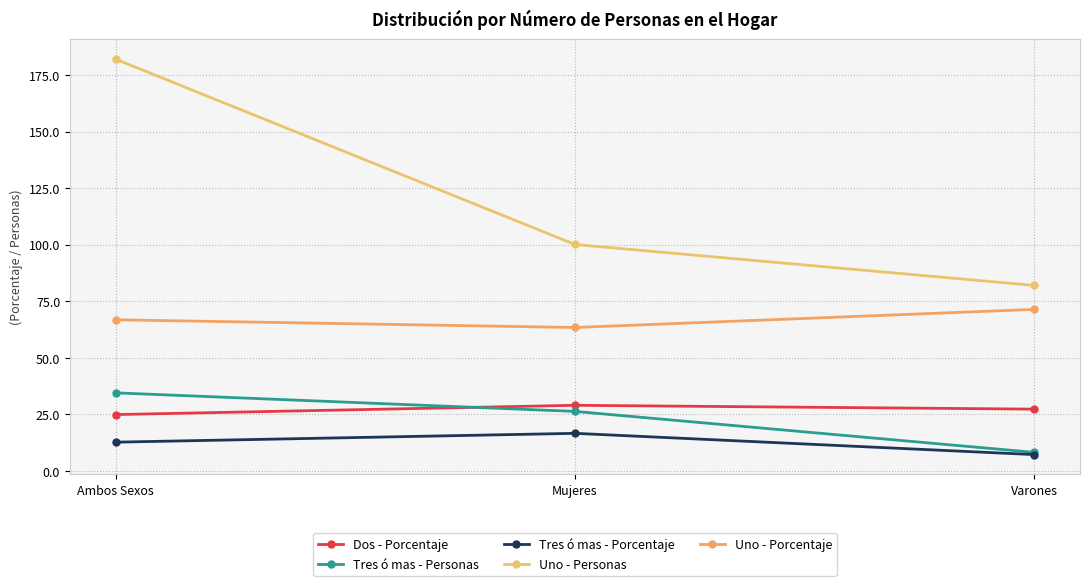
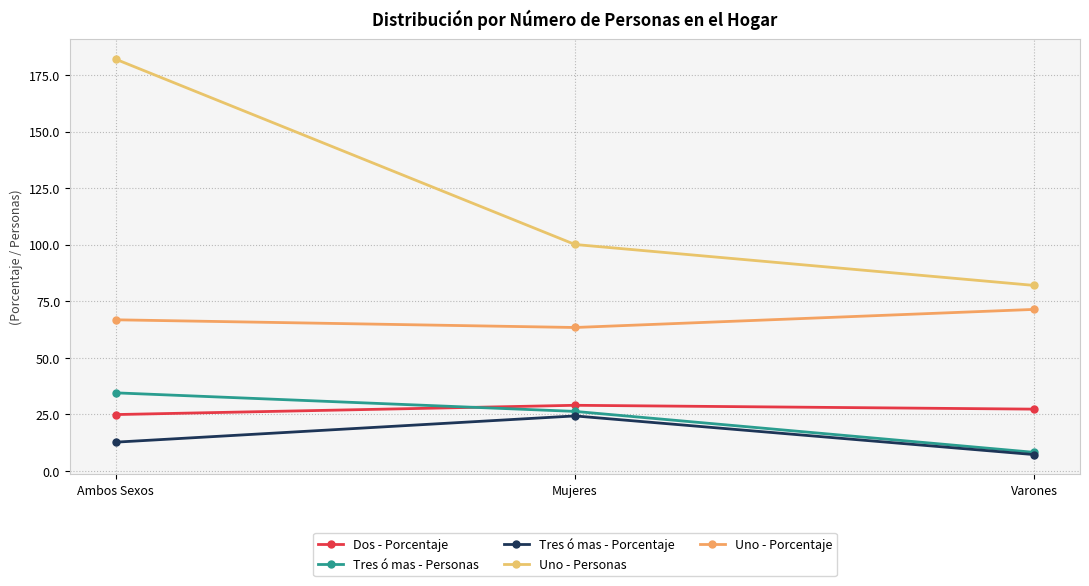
Tres ó mas - Porcentaje, Mujeres: 17 -> 24
